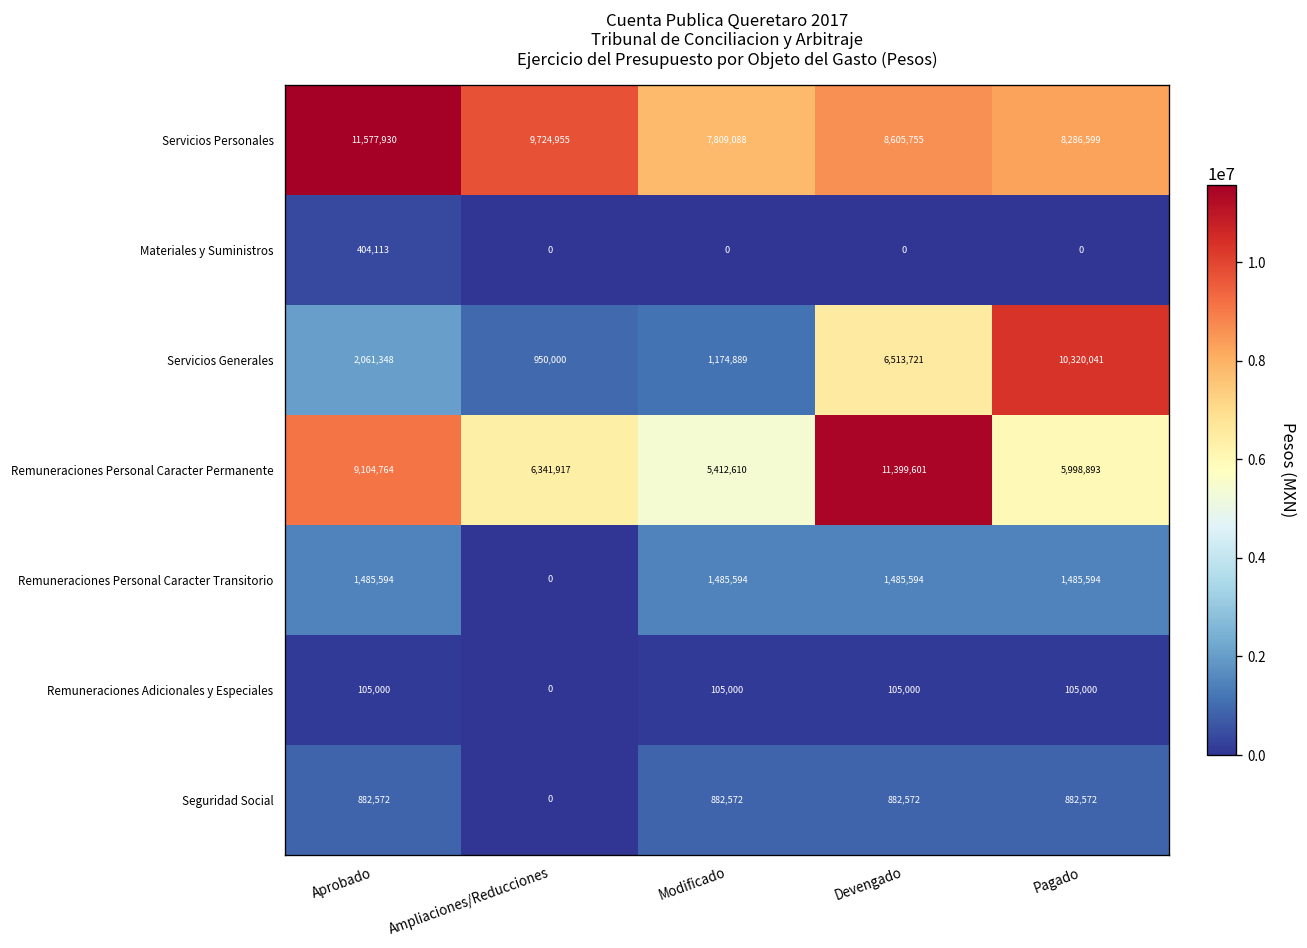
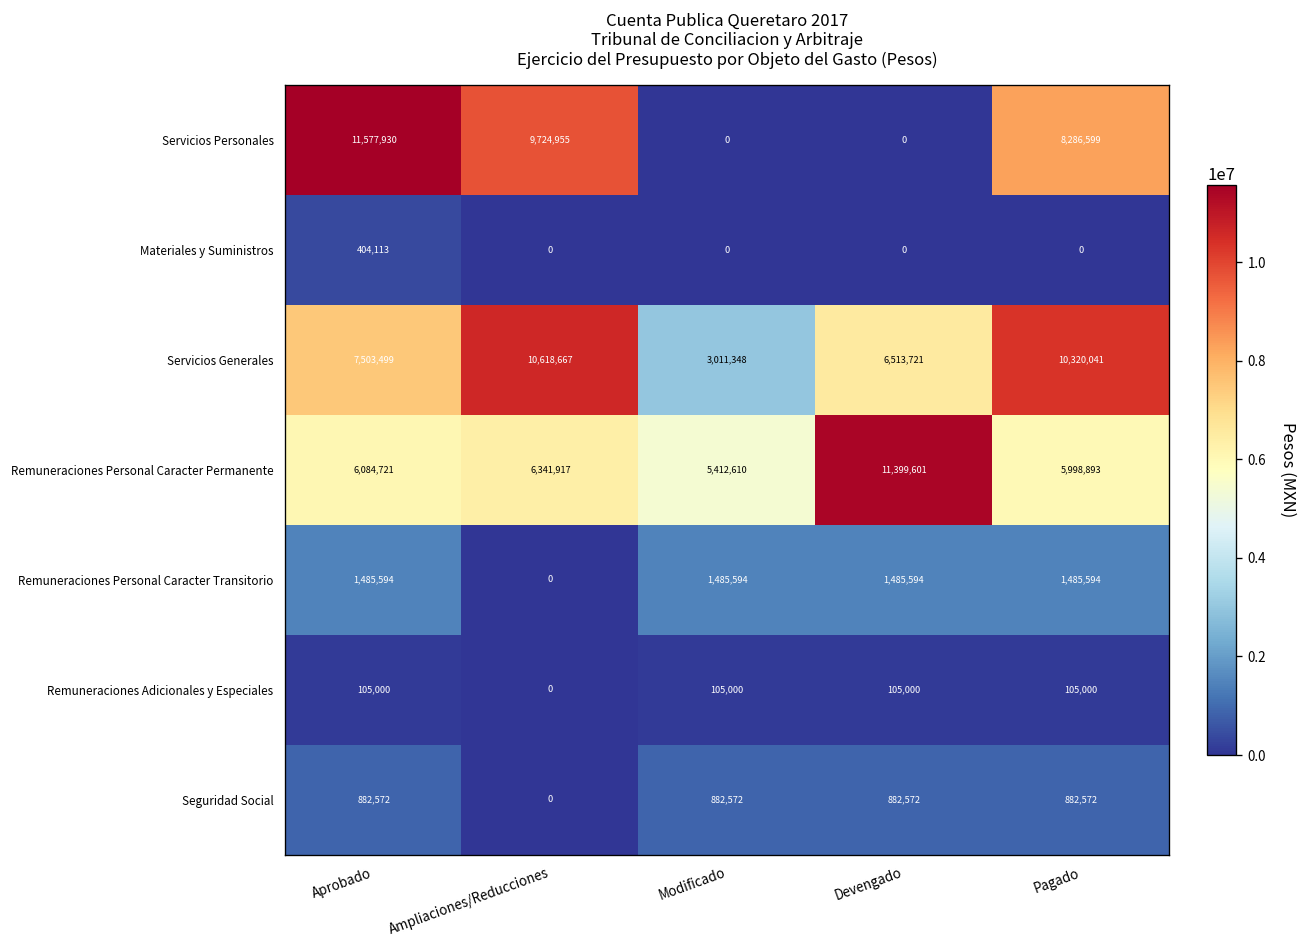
Servicios Personales, Modificado: 7,809,088 -> 0
Servicios Personales, Devengado: 8,605,755 -> 0
Servicios Generales, Aprobado: 2,061,348 -> 7,503,499
Servicios Generales, Ampliaciones/Reducciones: 950,000 -> 10,618,667
Servicios Generales, Modificado: 1,174,889 -> 3,011,348
Remuneraciones Personal Caracter Permanente, Aprobado: 9,104,764 -> 6,084,721
